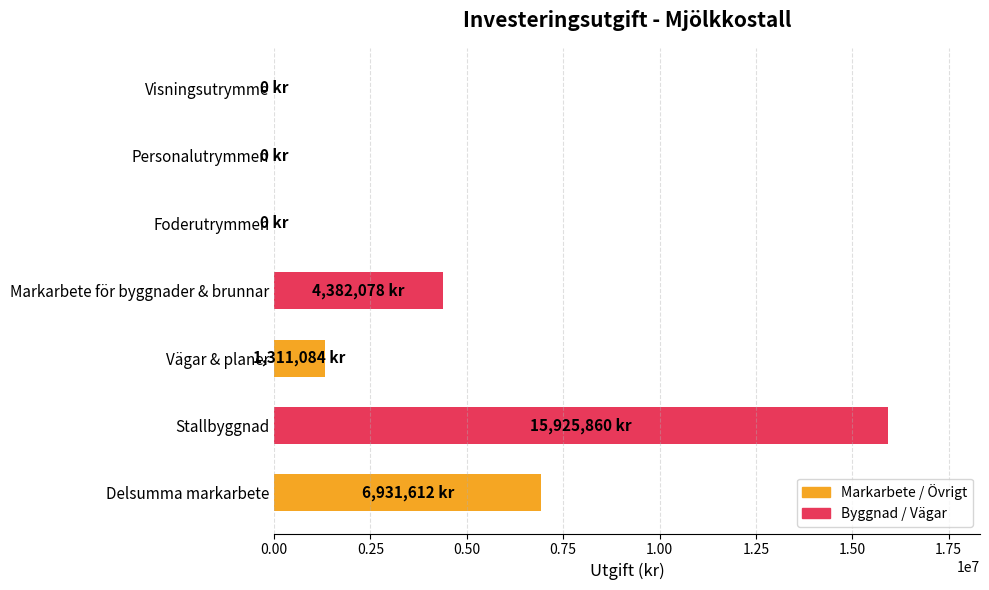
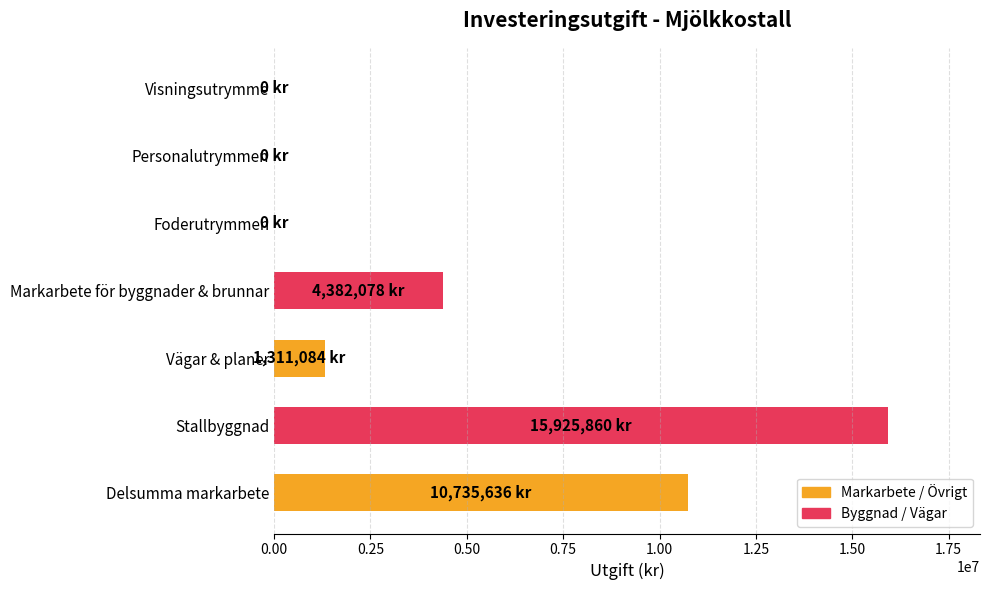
Delsumma markarbete: 6,931,612 -> 10,735,636
